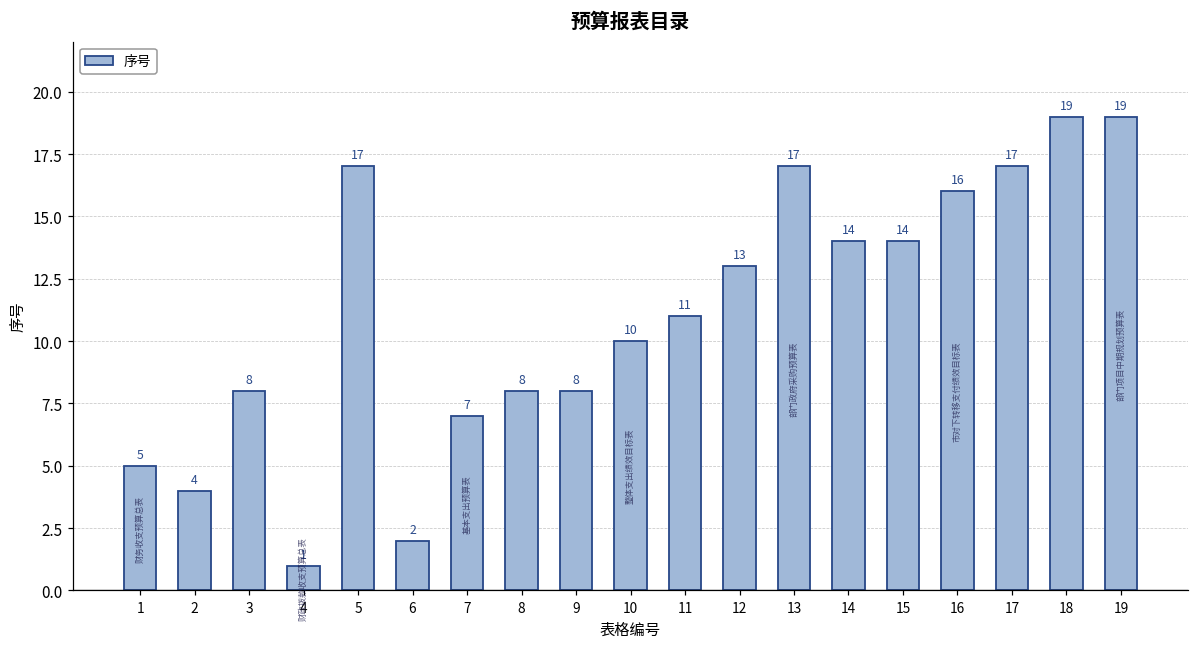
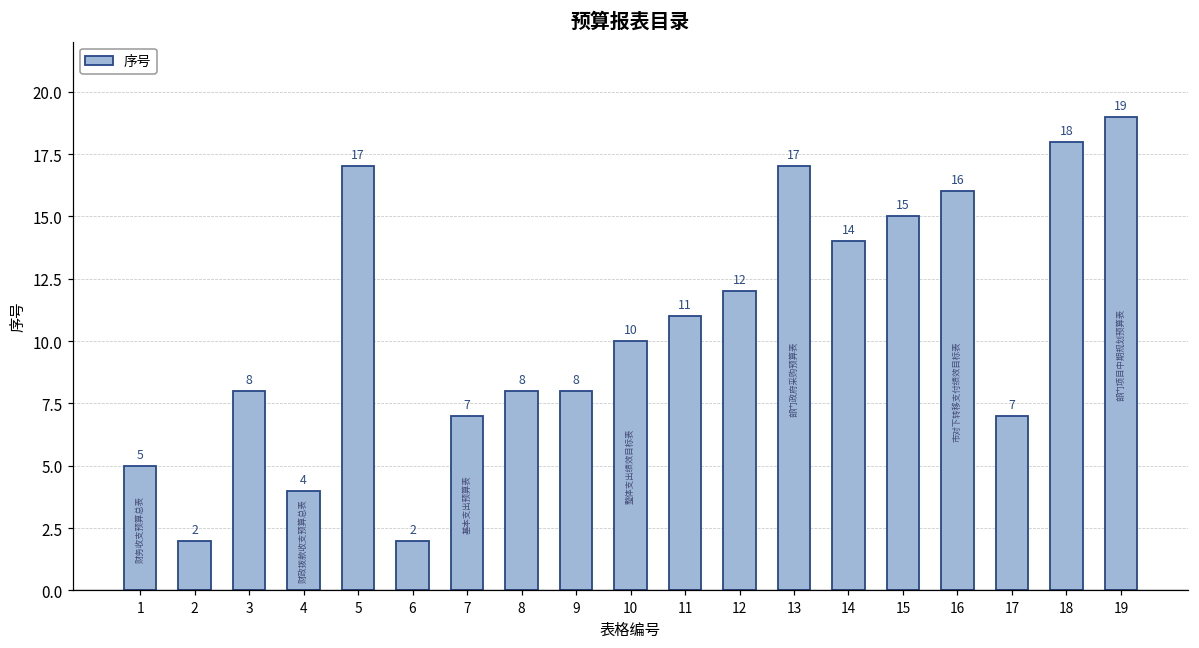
2: 4 -> 2
4: 1 -> 4
12: 13 -> 12
15: 14 -> 15
17: 17 -> 7
18: 19 -> 18
